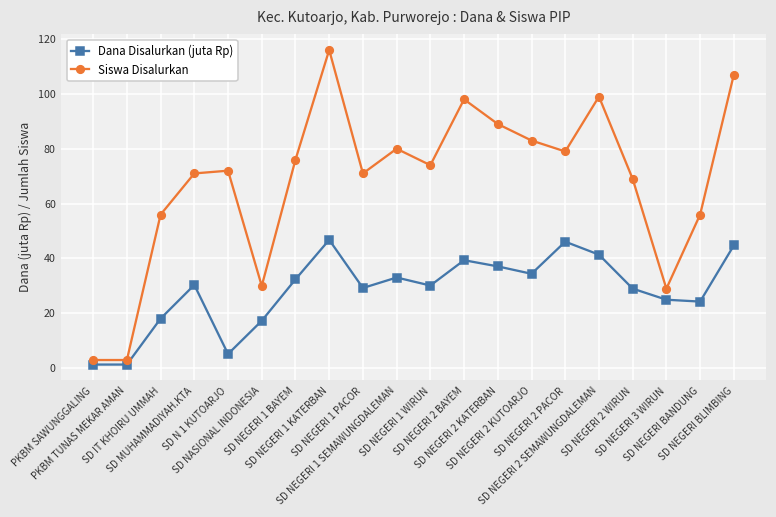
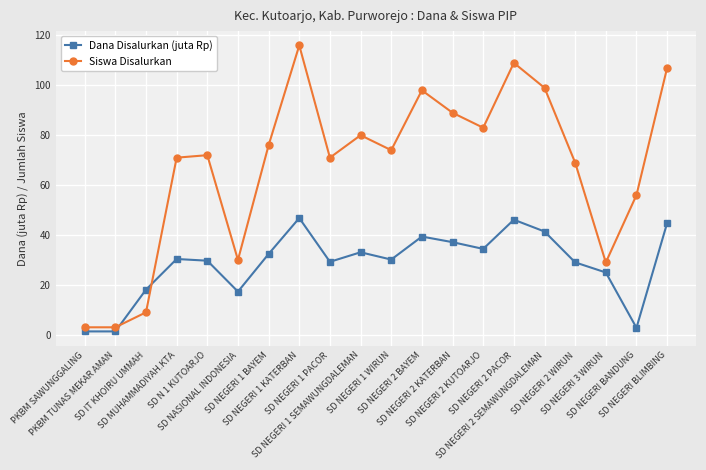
Siswa Disalurkan, SD IT KHOIRU UMMAH: 56 -> 9
Dana Disalurkan (juta Rp), SD N 1 KUTOARJO: 5 -> 30
Siswa Disalurkan, SD NEGERI 2 PACOR: 79 -> 109
Dana Disalurkan (juta Rp), SD NEGERI BANDUNG: 24 -> 3
